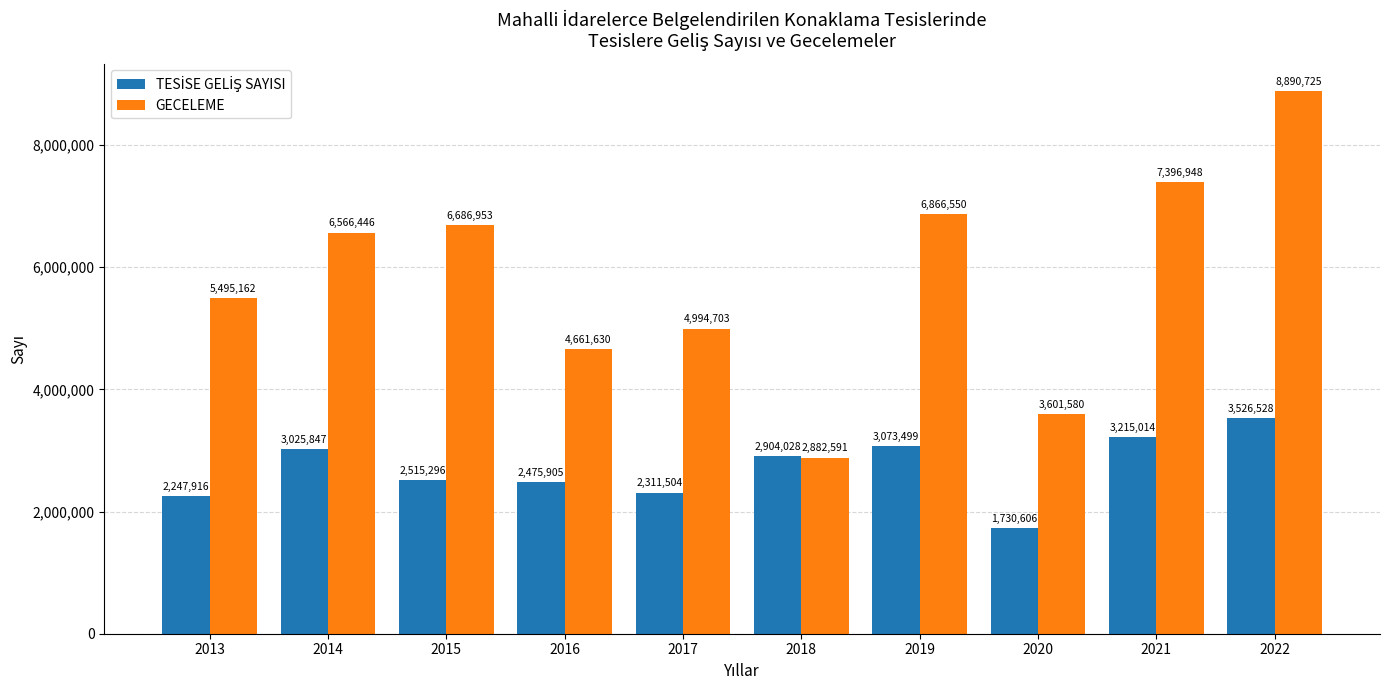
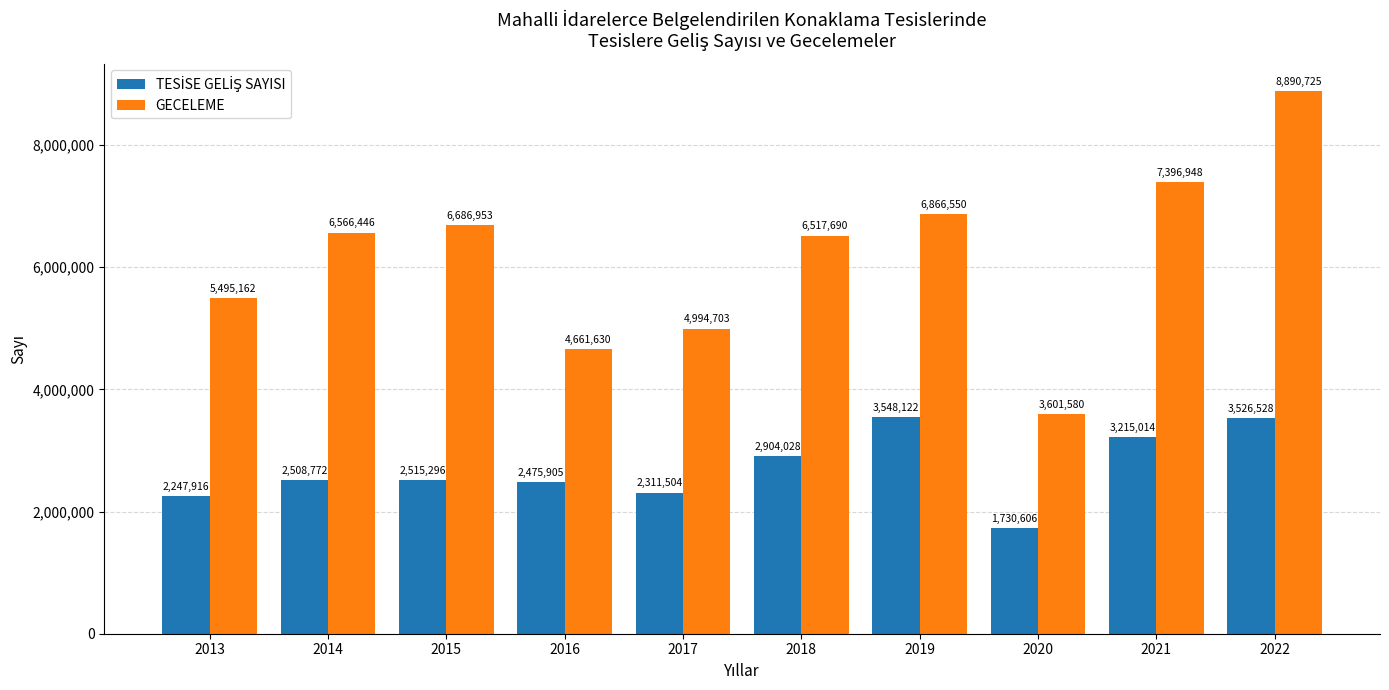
TESİSE GELİŞ SAYISI, 2014: 3,025,847 -> 2,508,772
GECELEME, 2018: 2,882,591 -> 6,517,690
TESİSE GELİŞ SAYISI, 2019: 3,073,499 -> 3,548,122
